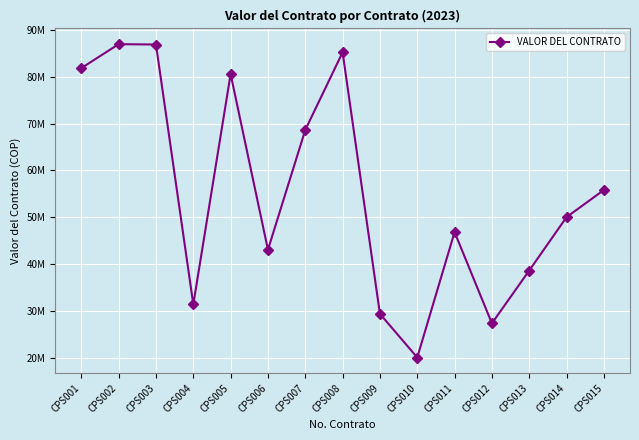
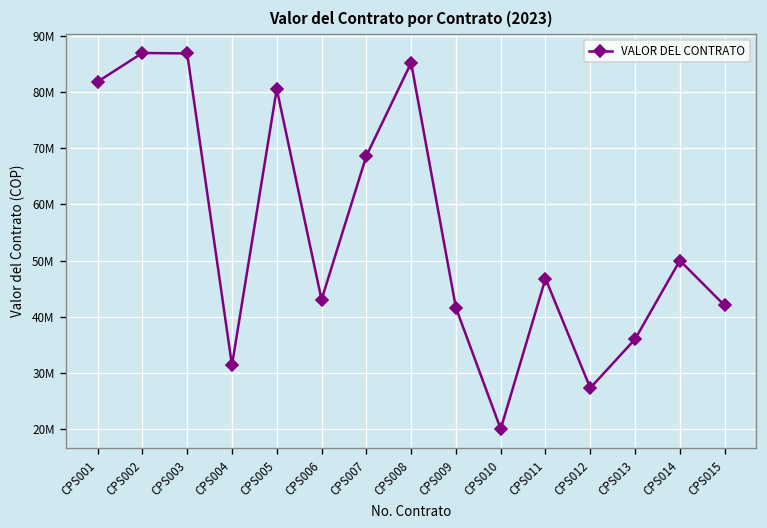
CPS009: 29000000 -> 42000000
CPS013: 39000000 -> 36000000
CPS015: 56000000 -> 42000000
